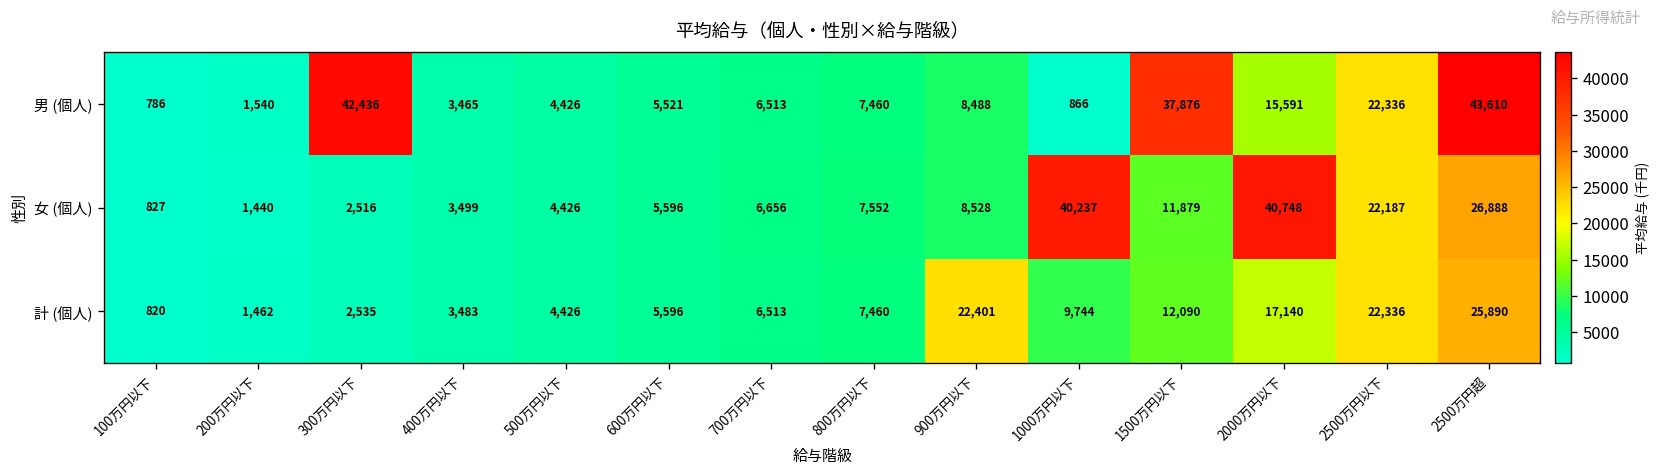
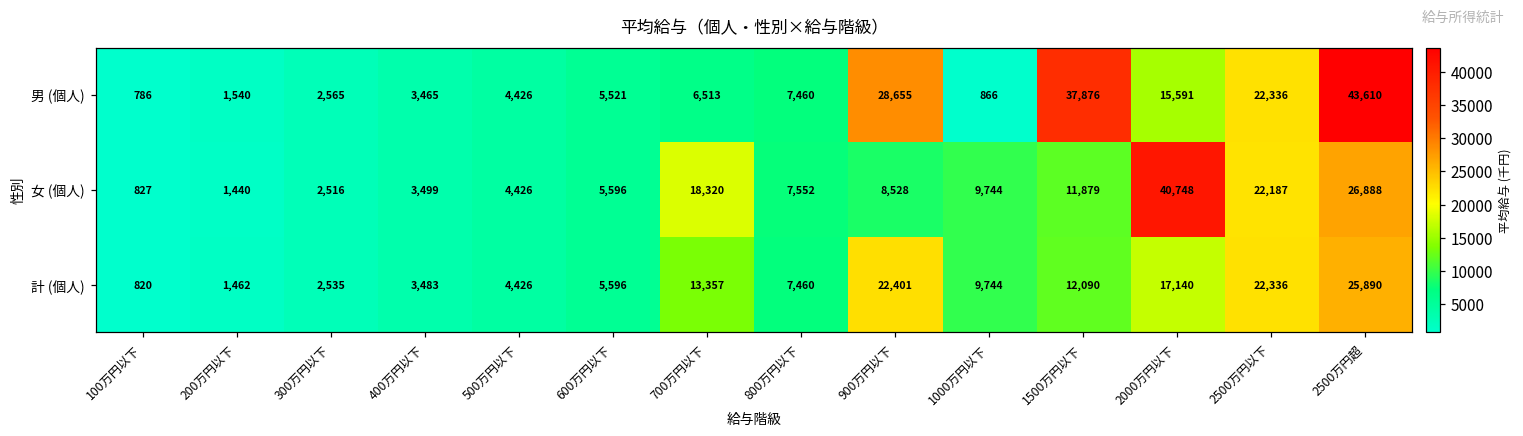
男 (個人), 300万円以下: 42,436 -> 2,565
男 (個人), 900万円以下: 8,488 -> 28,655
女 (個人), 700万円以下: 6,656 -> 18,320
女 (個人), 1000万円以下: 40,237 -> 9,744
計 (個人), 700万円以下: 6,513 -> 13,357
